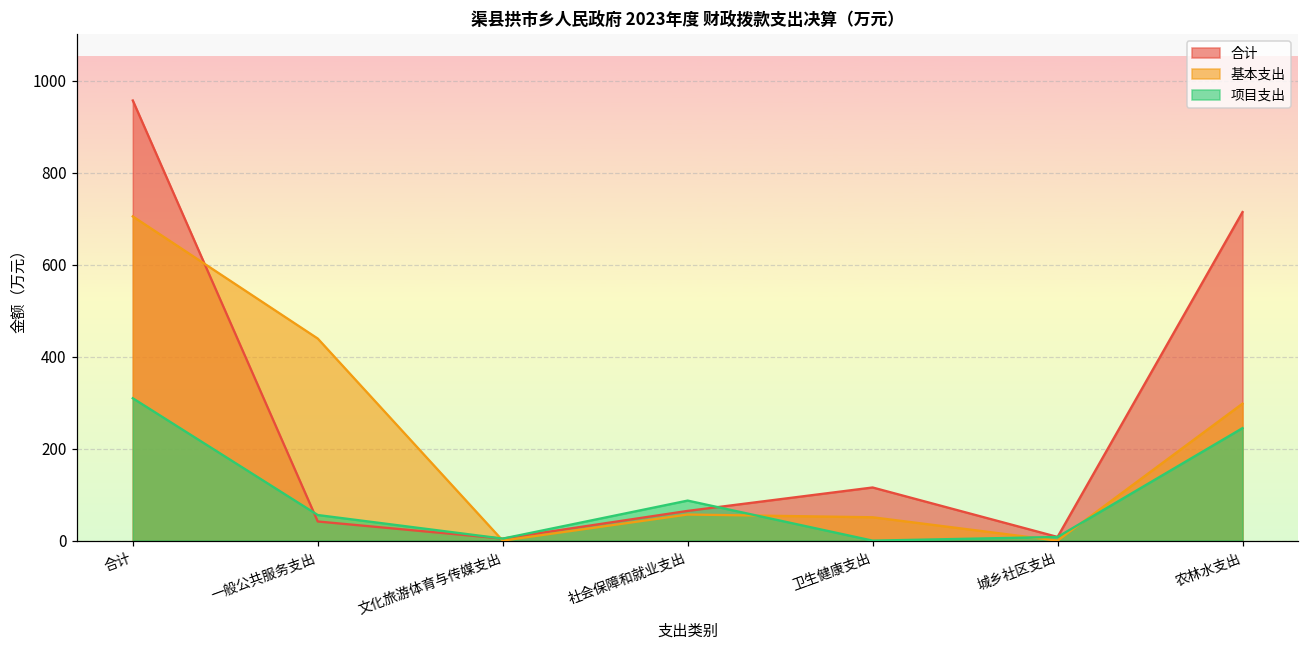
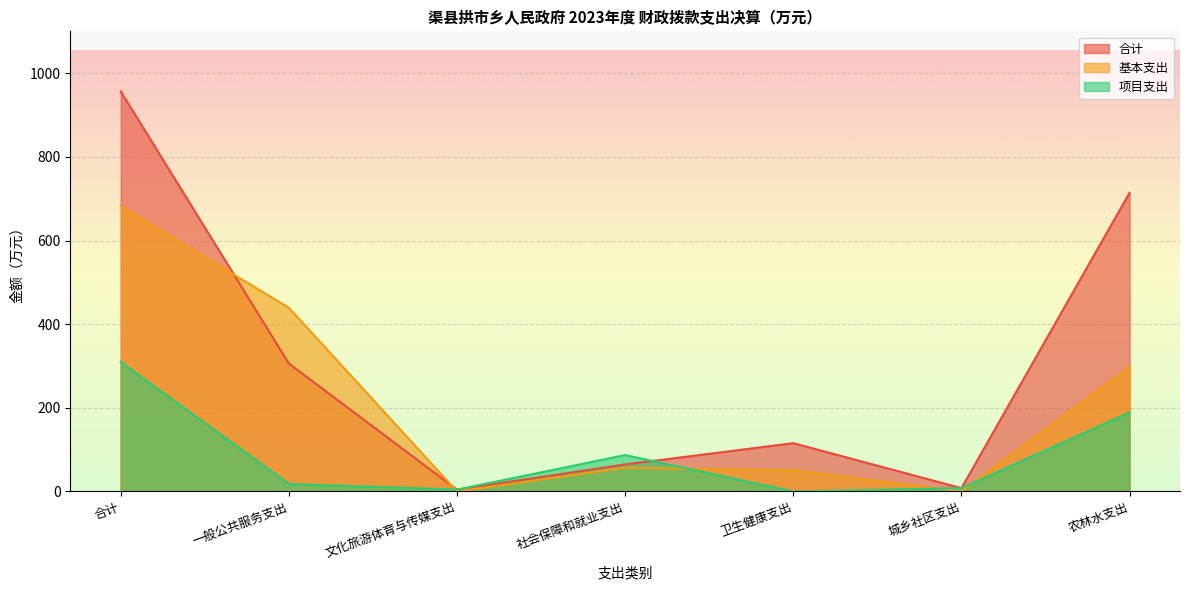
基本支出, 合计: 700 -> 680
合计, 一般公共服务支出: 40 -> 310
项目支出, 一般公共服务支出: 60 -> 20
项目支出, 农林水支出: 240 -> 190
